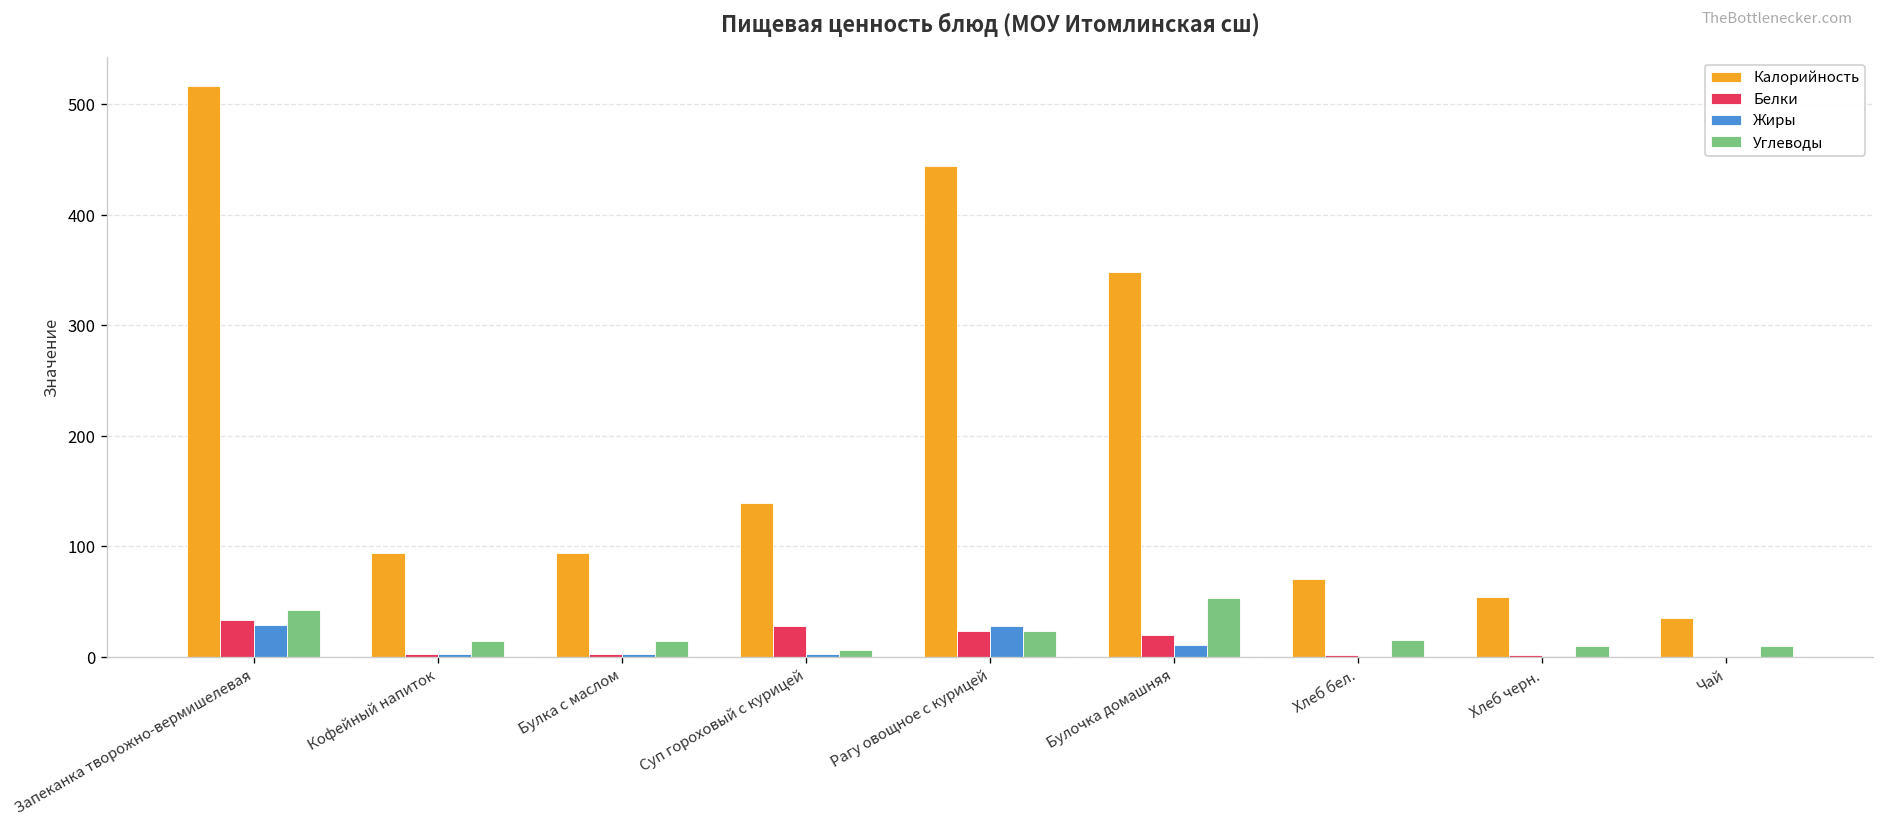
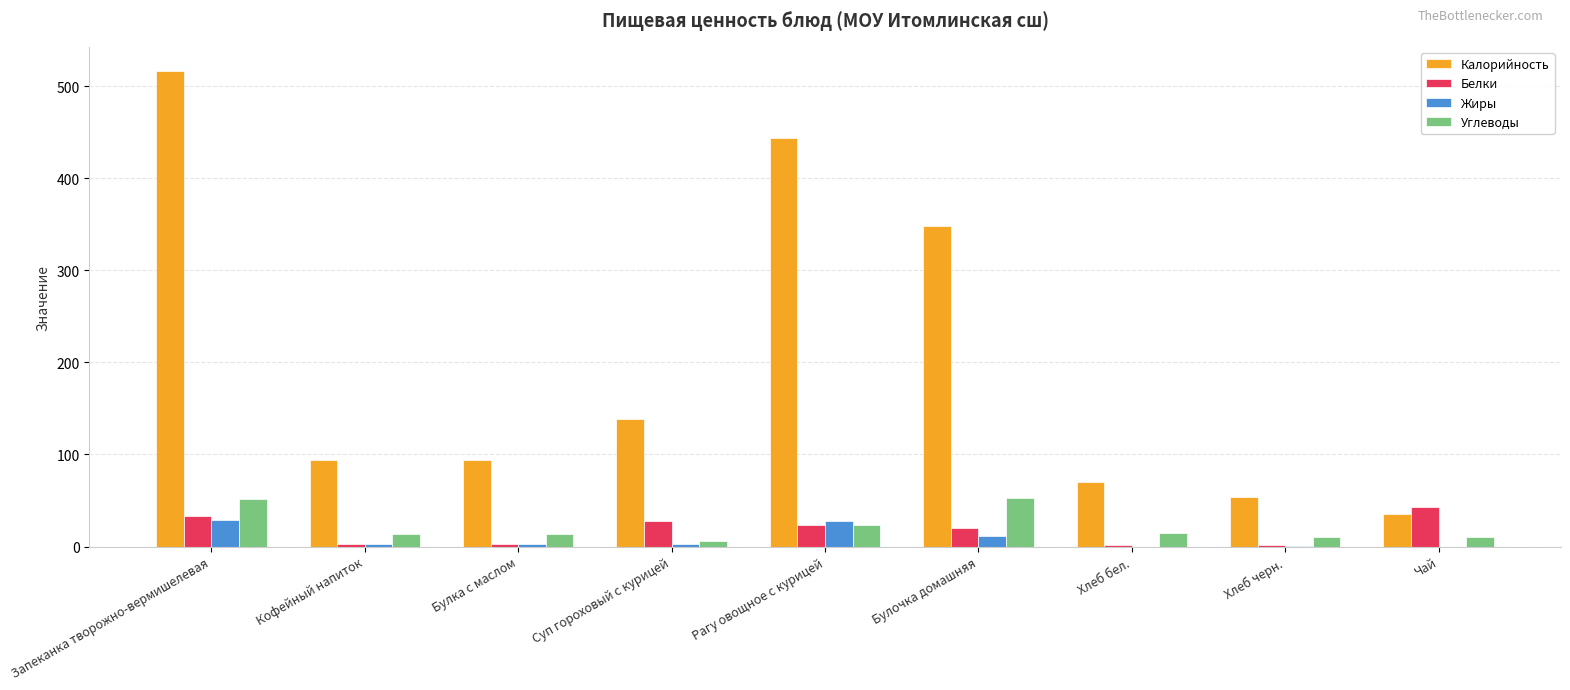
Углеводы, Запеканка творожно-вермишелевая: 40 -> 50
Белки, Чай: 0 -> 40
